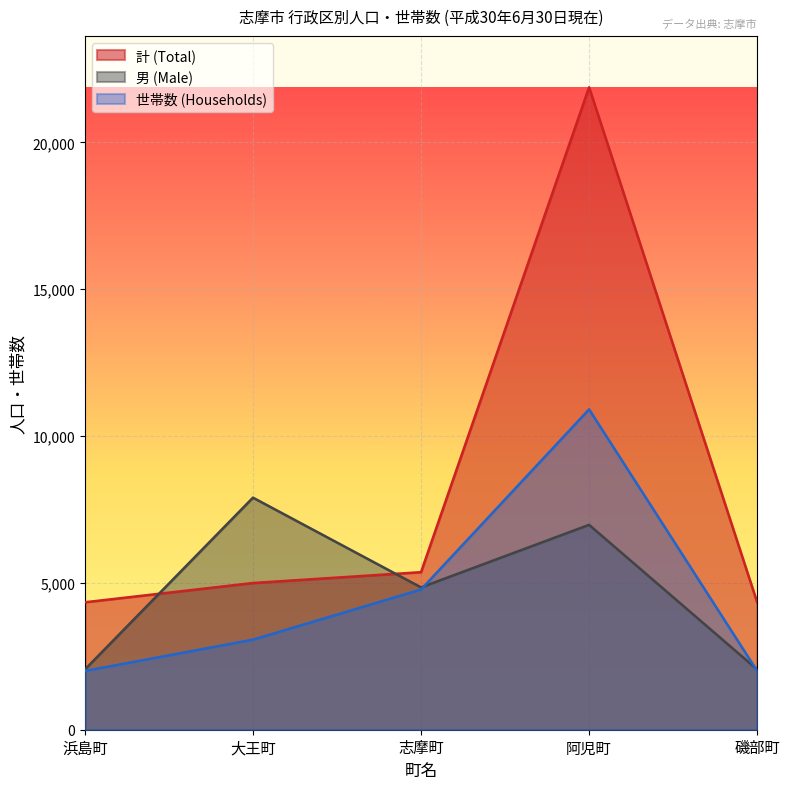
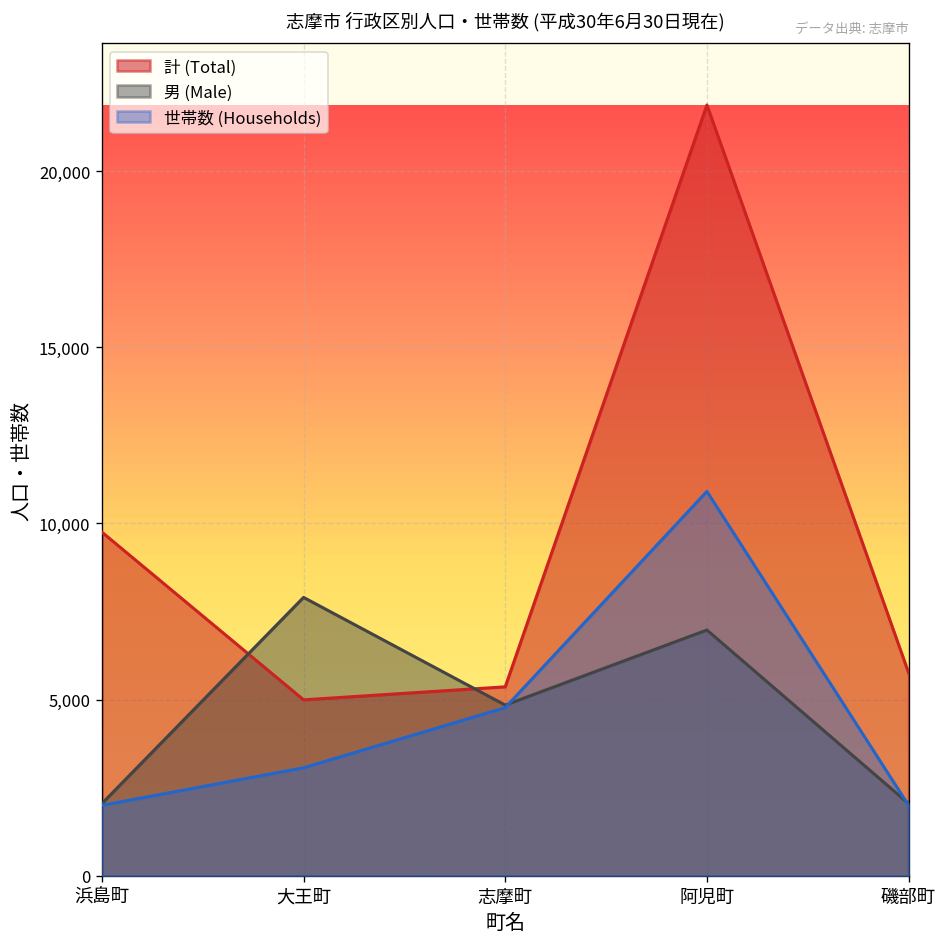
計 (Total), 浜島町: 4,300 -> 9,800
計 (Total), 磯部町: 4,300 -> 5,800
